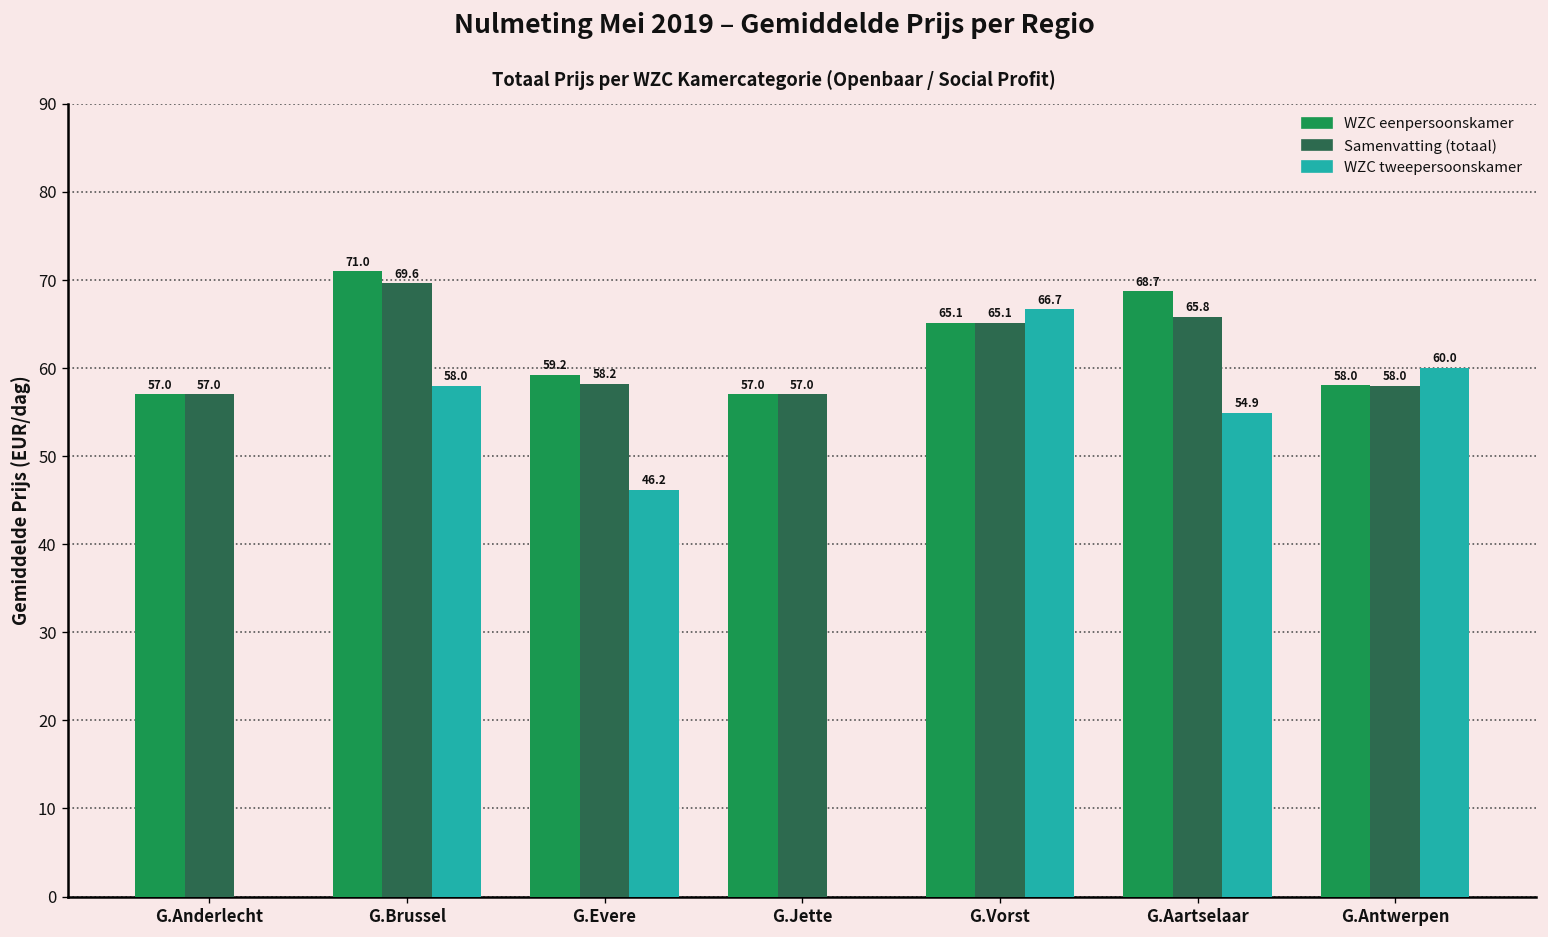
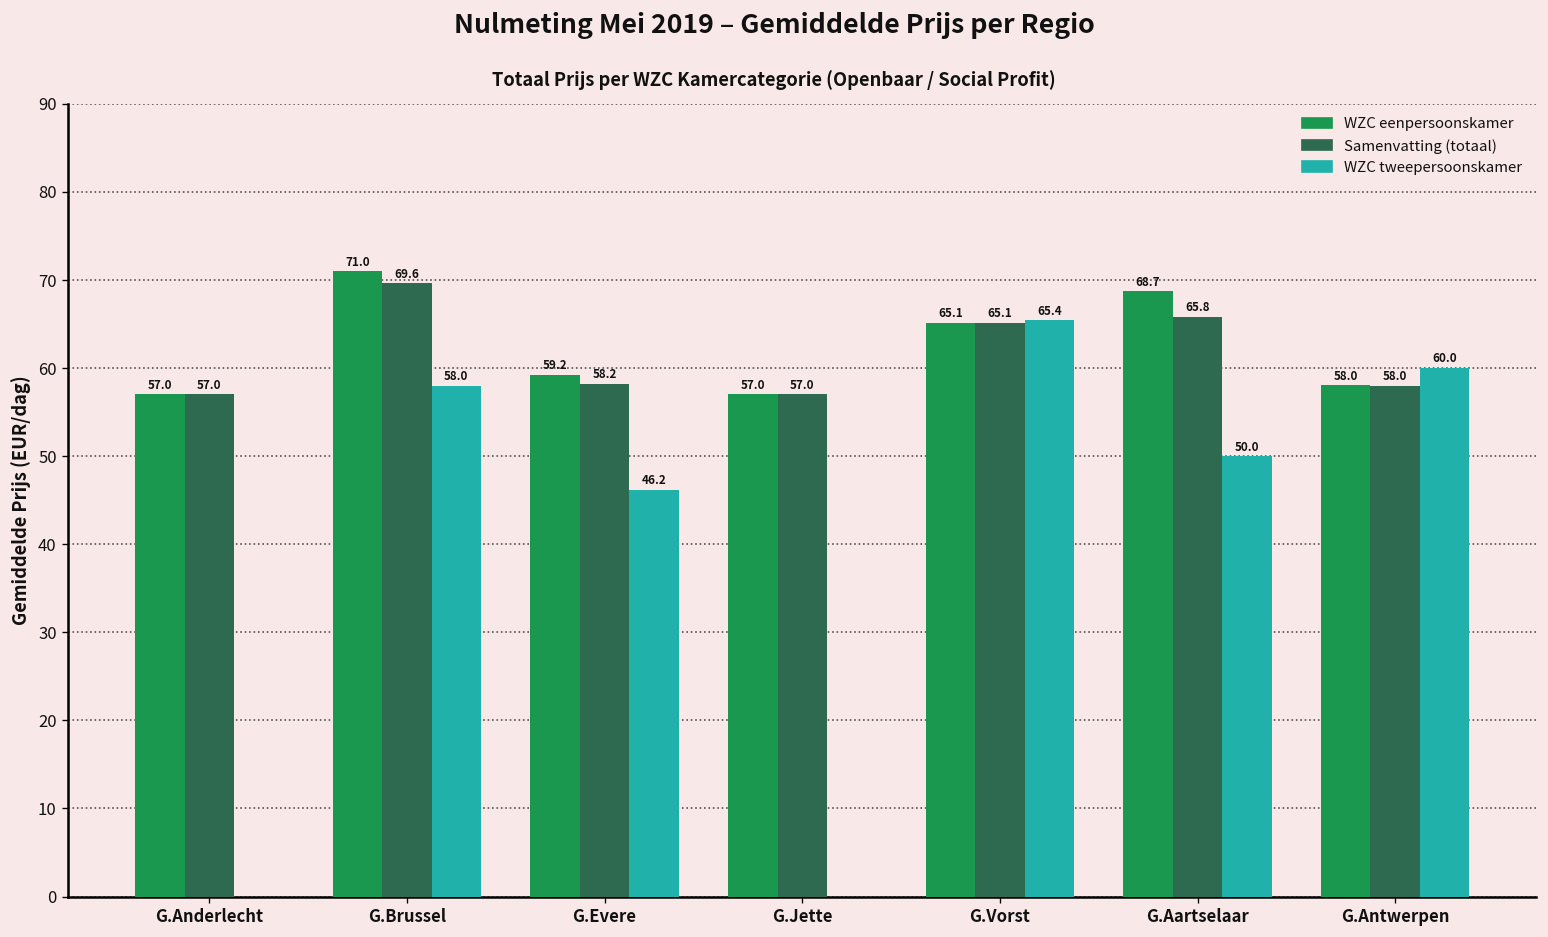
WZC tweepersoonskamer, G.Vorst: 66.7 -> 65.4
WZC tweepersoonskamer, G.Aartselaar: 54.9 -> 50.0
